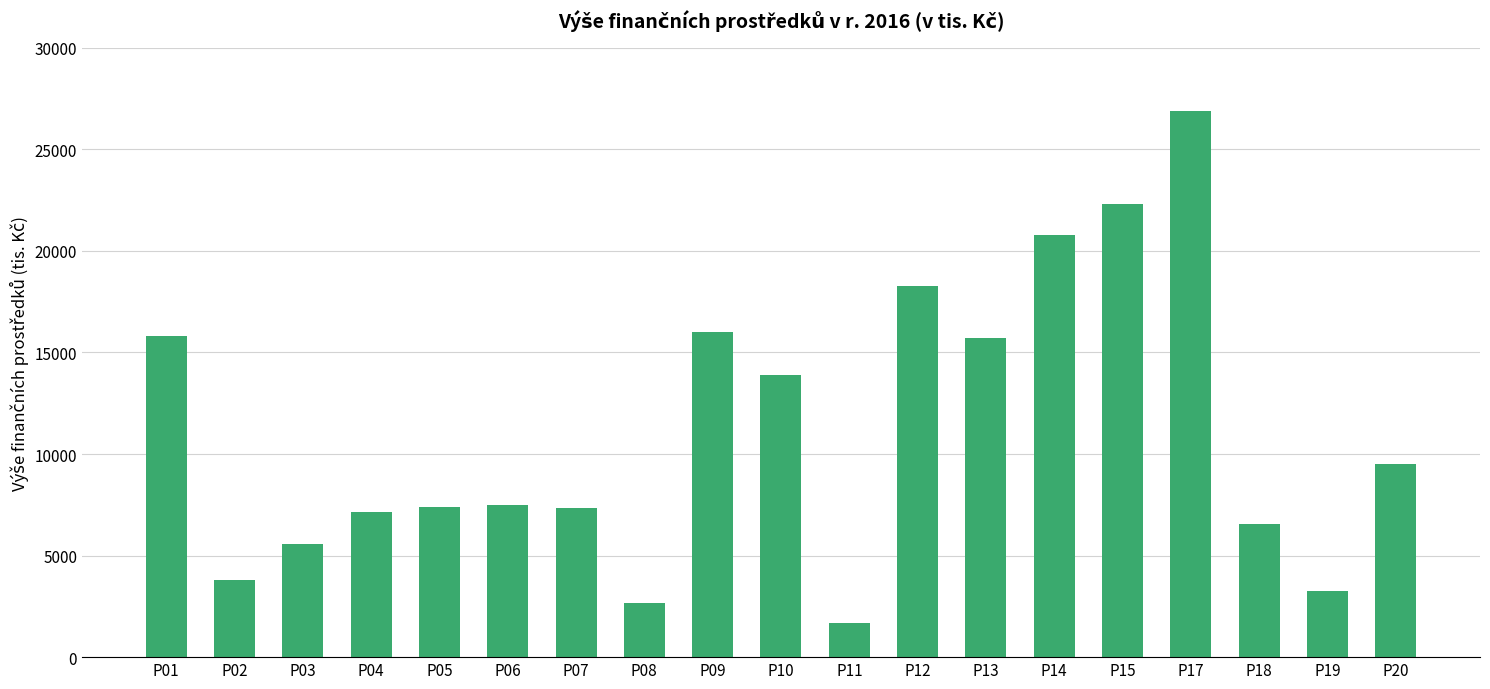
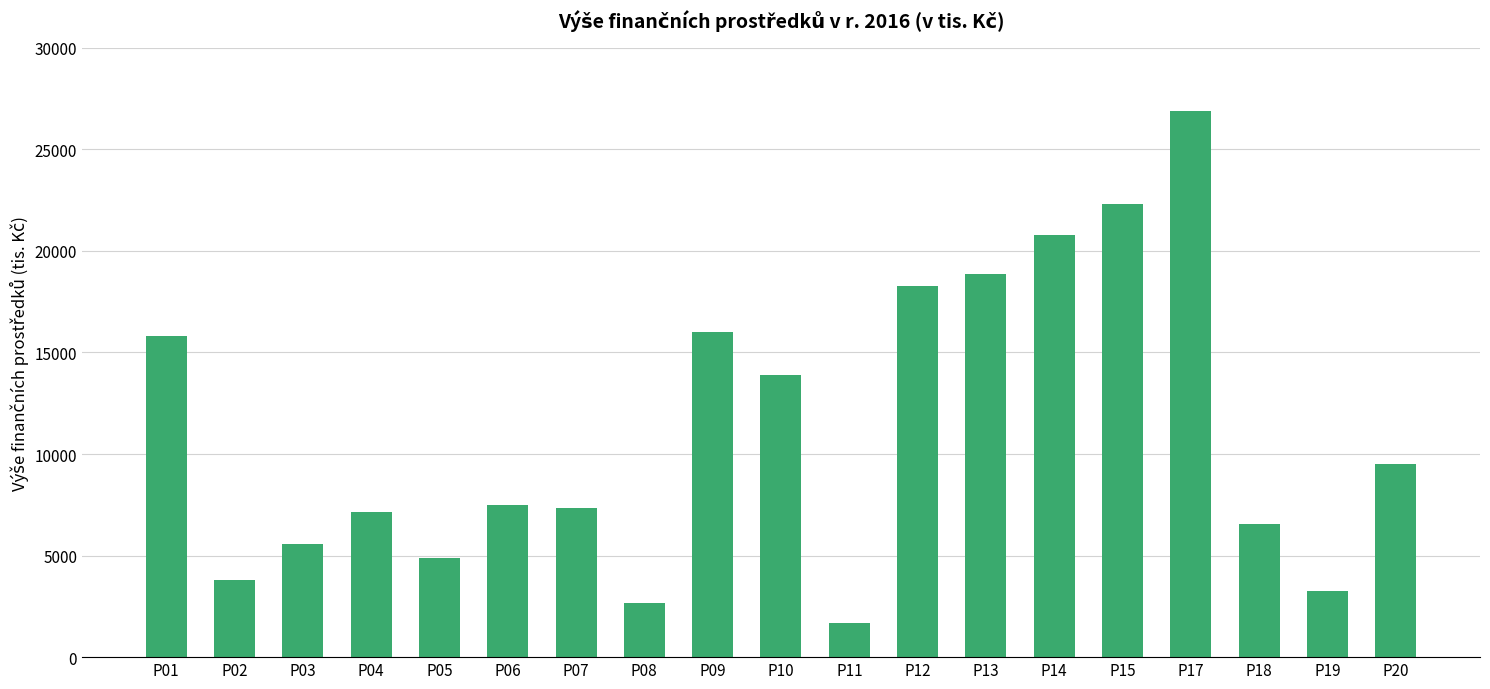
P05: 7400 -> 4900
P13: 15700 -> 18900
